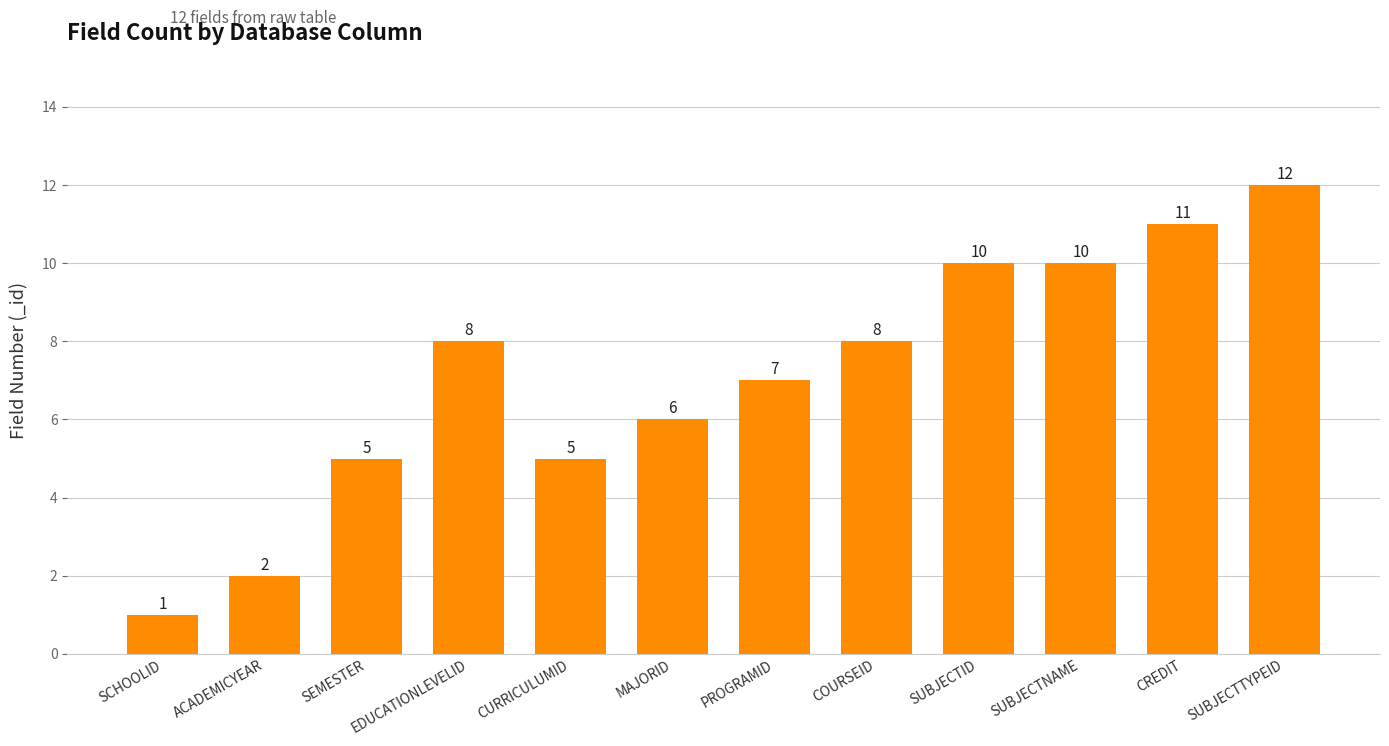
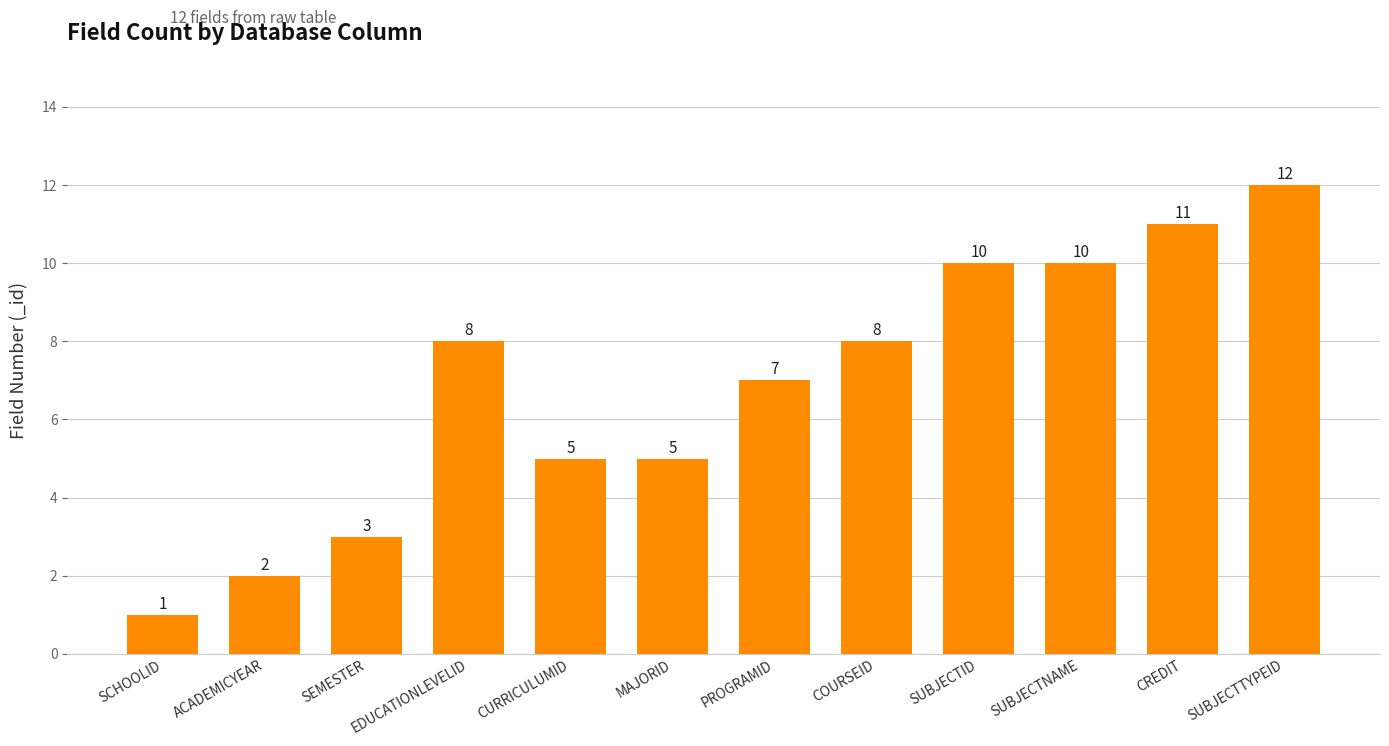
SEMESTER: 5 -> 3
MAJORID: 6 -> 5
